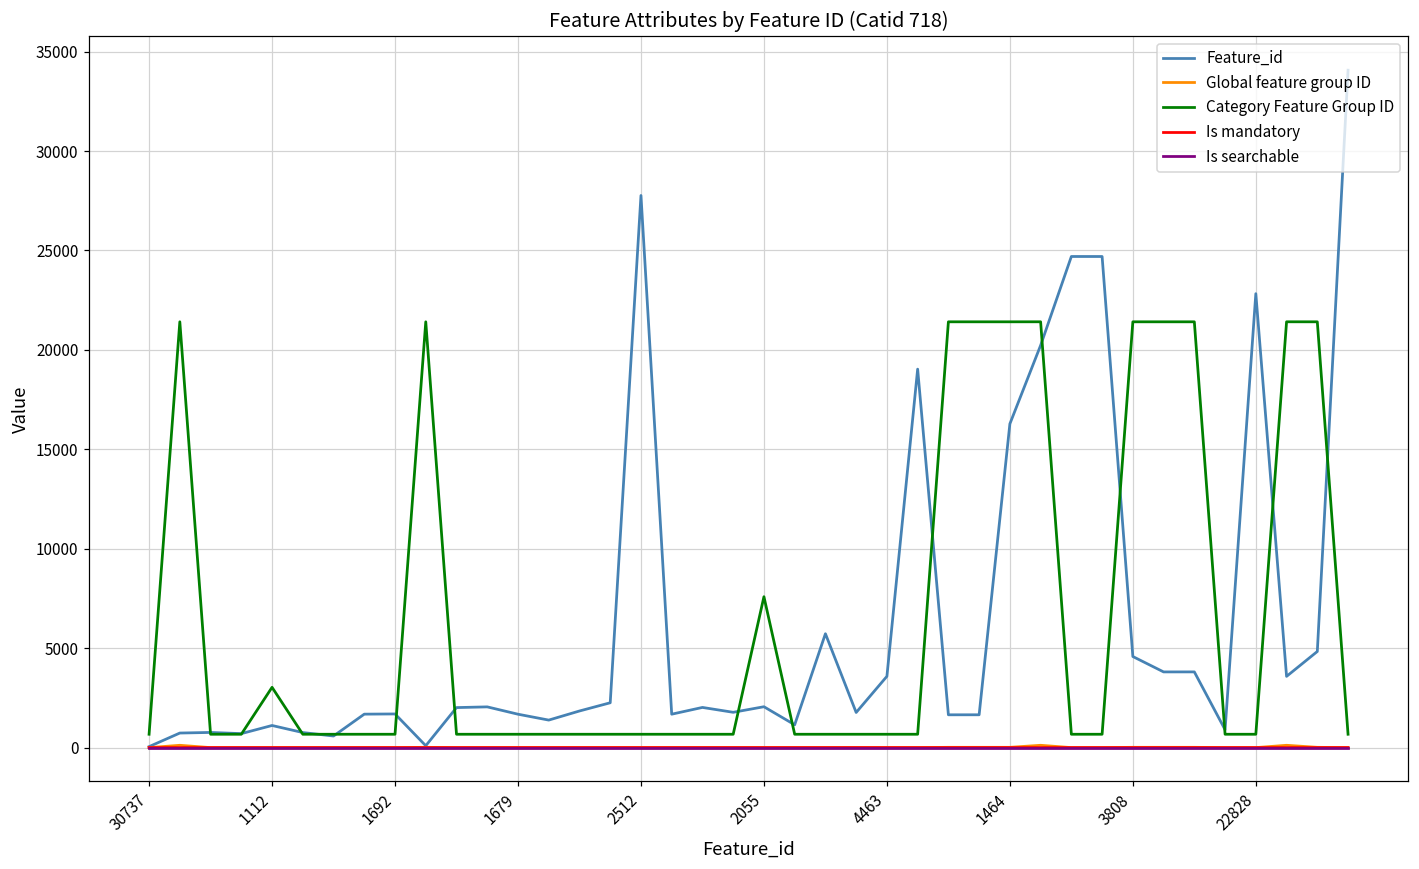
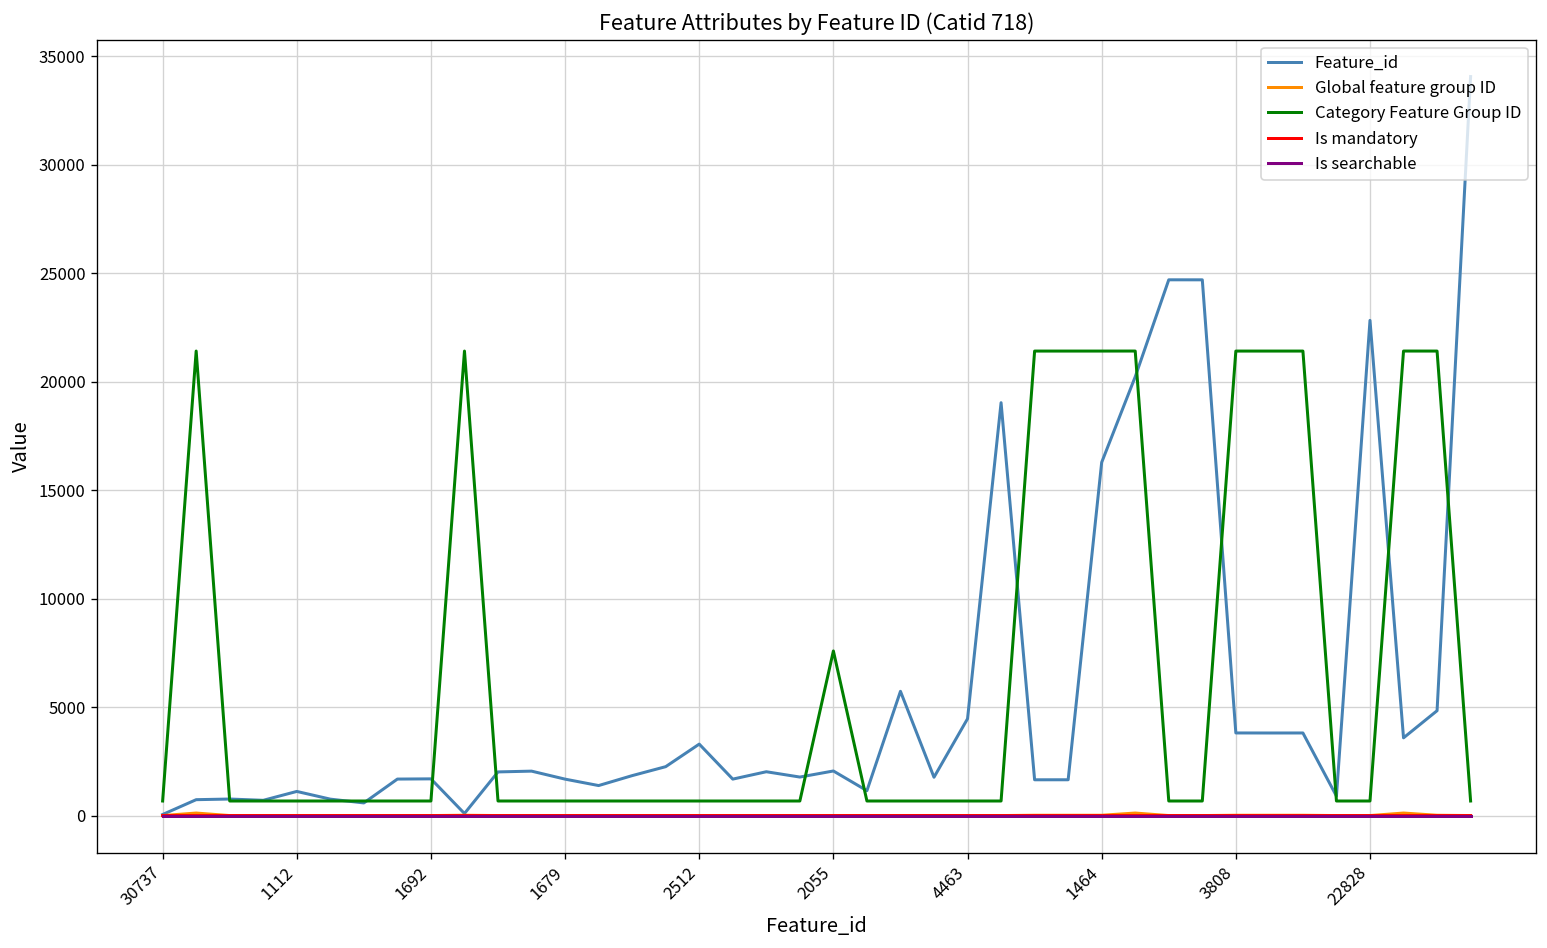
Category Feature Group ID, 1112: 3000 -> 700
Feature_id, 2512: 27800 -> 3300
Feature_id, 4463: 3600 -> 4500
Feature_id, 3808: 4600 -> 3800
